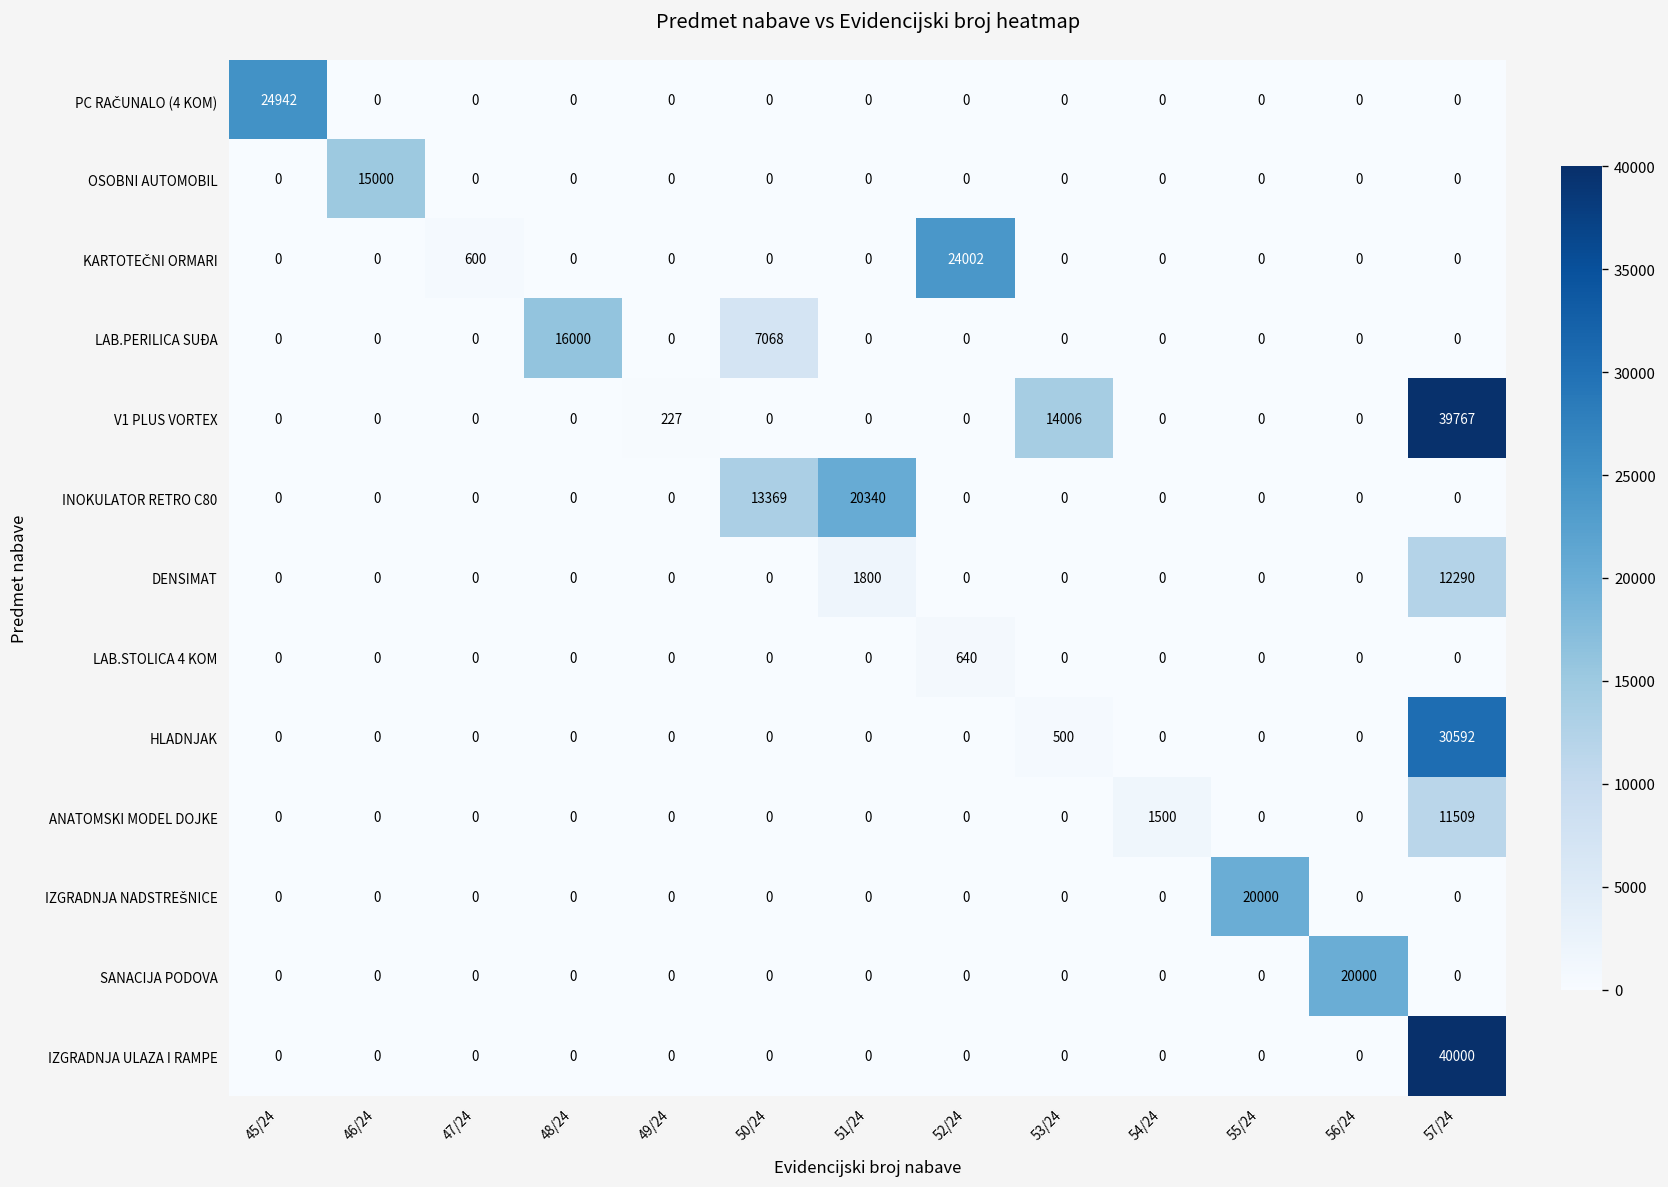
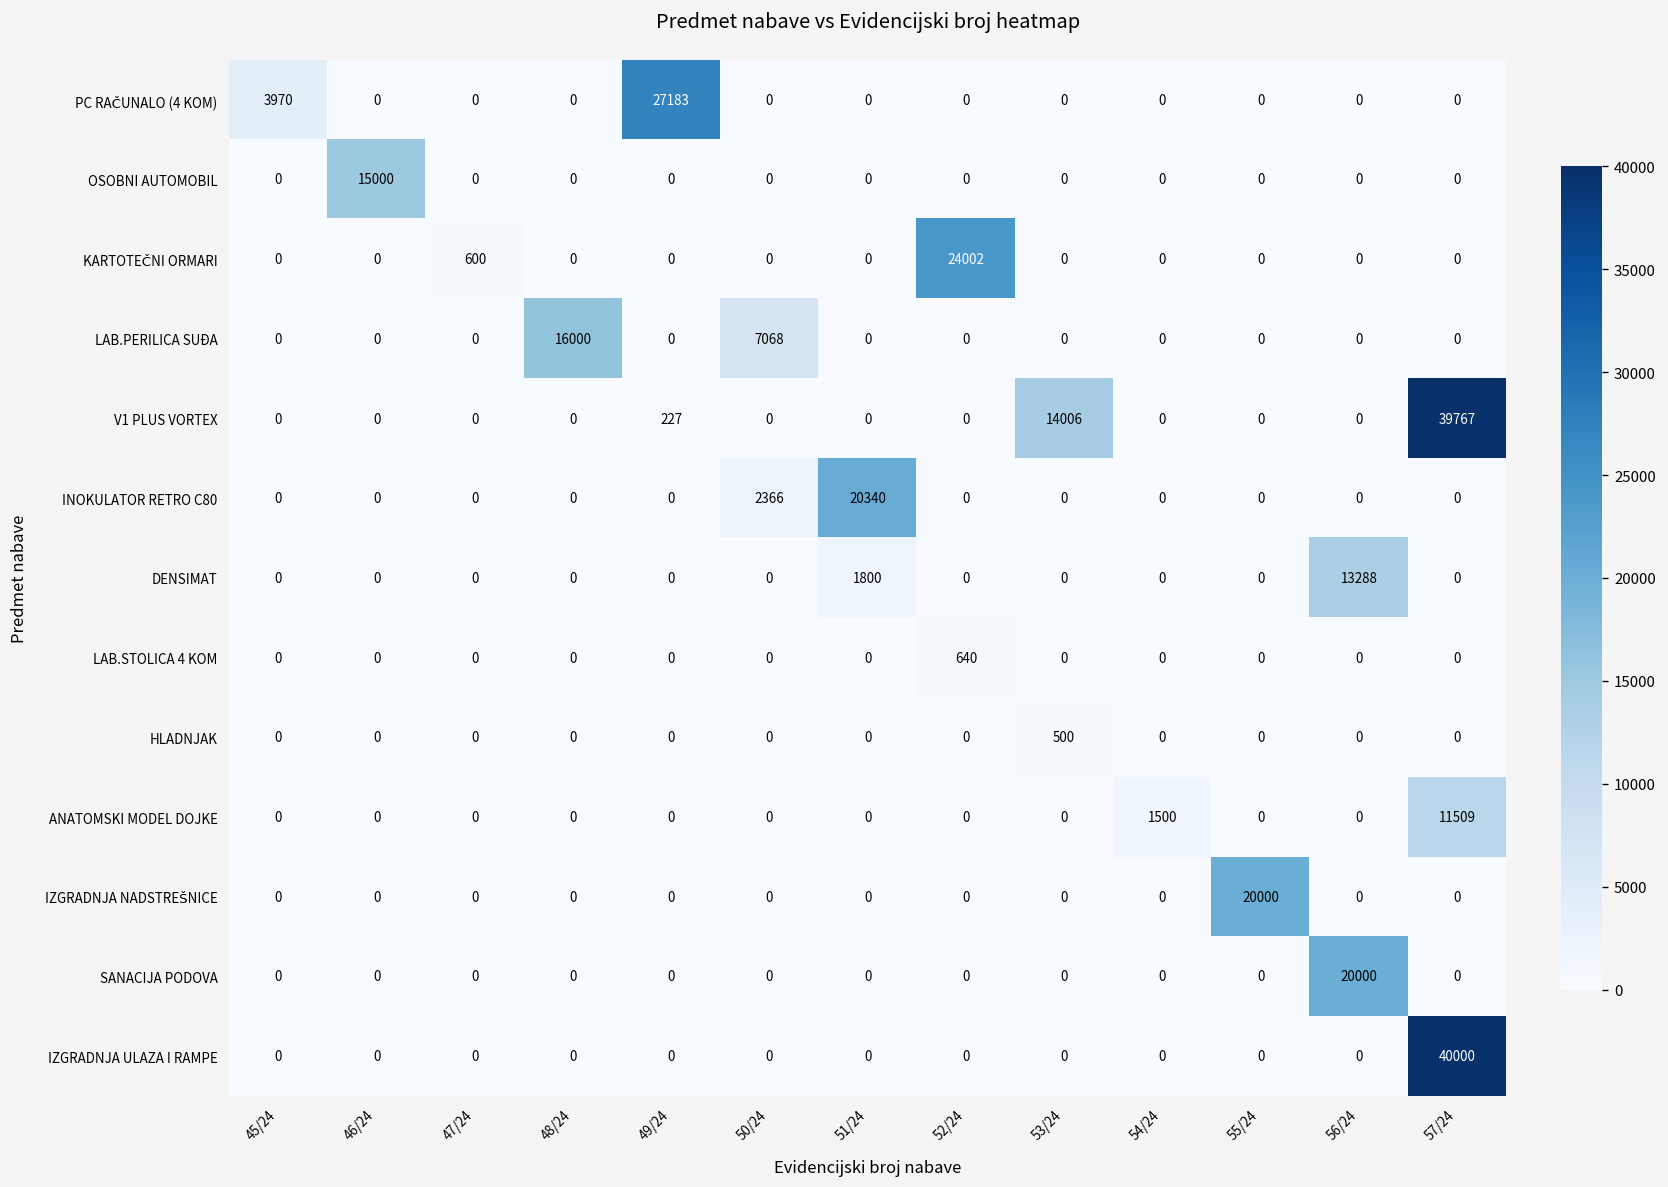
PC RAČUNALO (4 KOM), 45/24: 24942 -> 3970
PC RAČUNALO (4 KOM), 49/24: 0 -> 27183
INOKULATOR RETRO C80, 50/24: 13369 -> 2366
DENSIMAT, 56/24: 0 -> 13288
DENSIMAT, 57/24: 12290 -> 0
HLADNJAK, 57/24: 30592 -> 0
